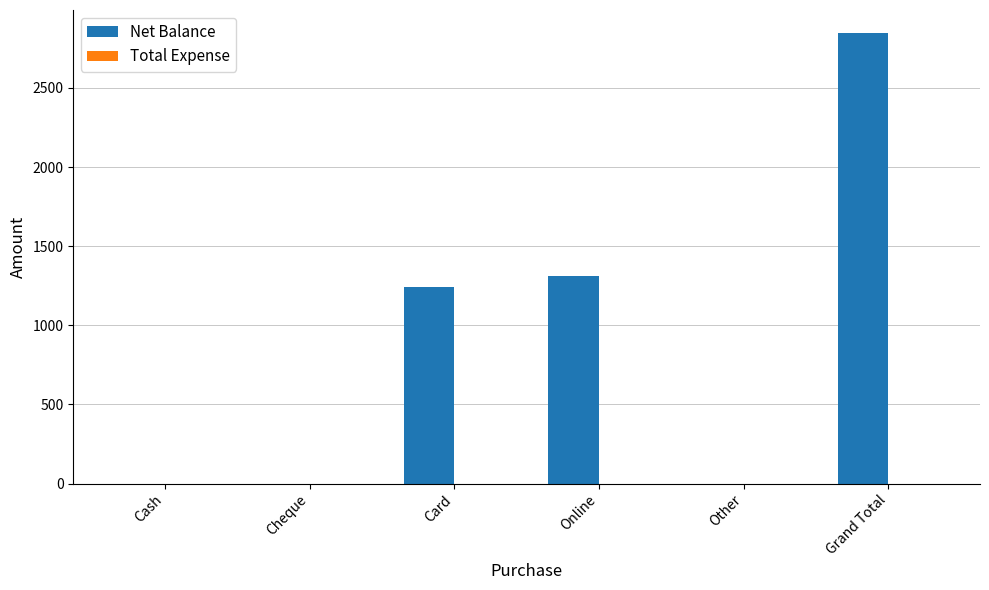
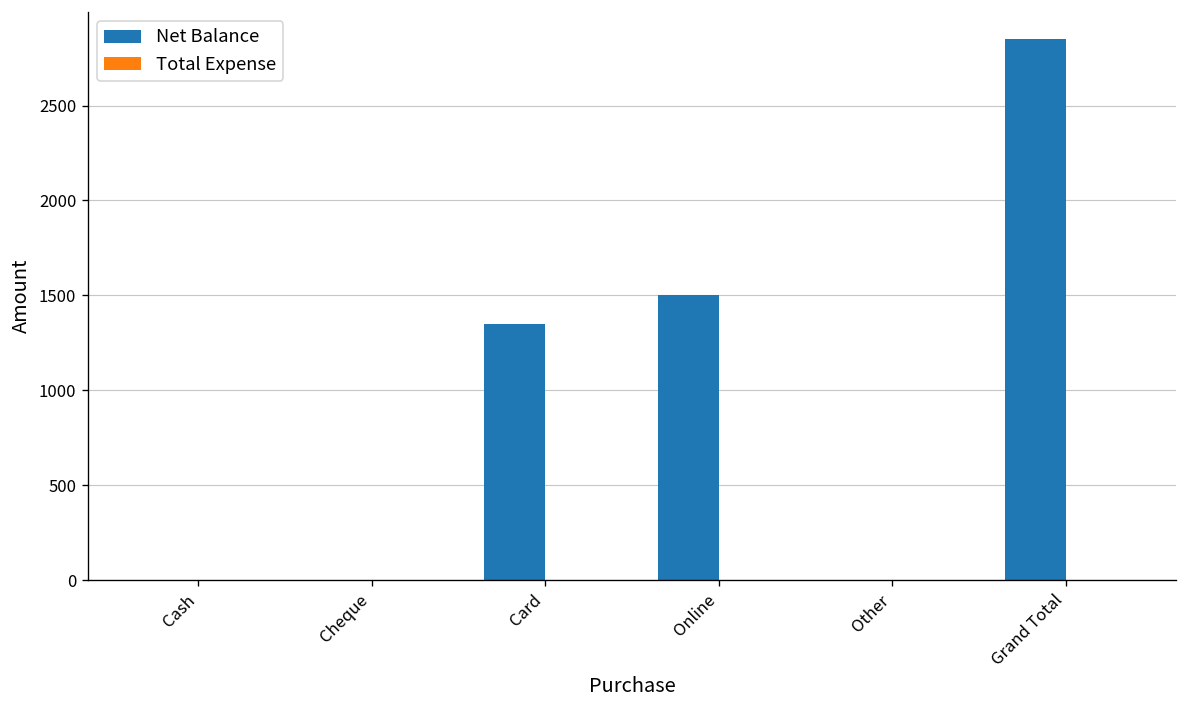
Net Balance, Card: 1240 -> 1350
Net Balance, Online: 1310 -> 1500
